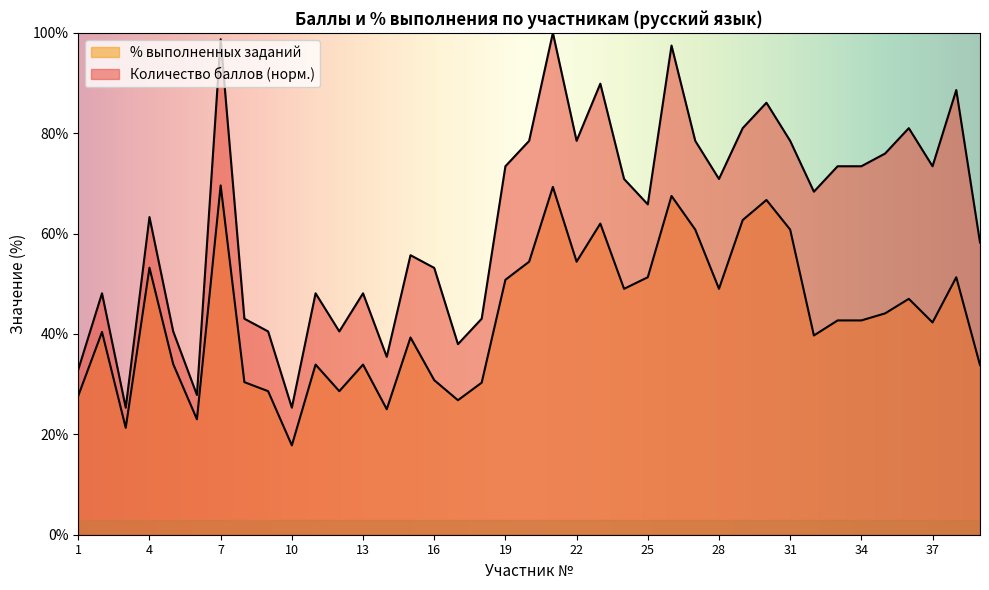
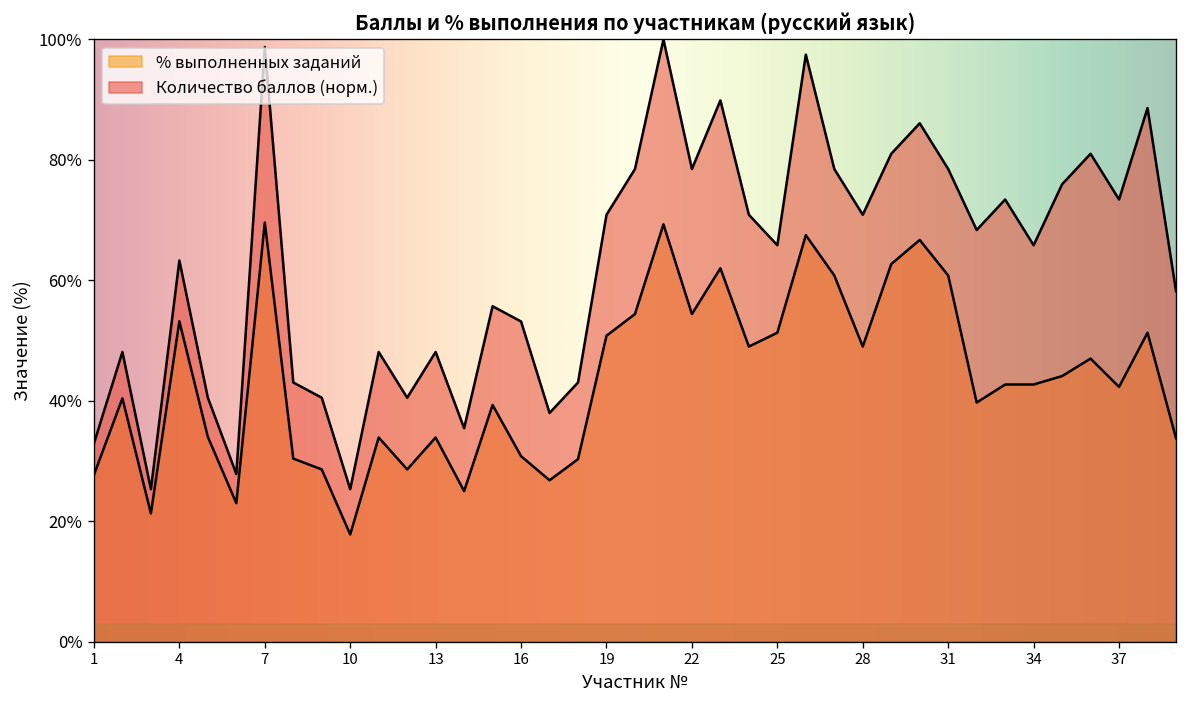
Количество баллов (норм.), 19: 73% -> 71%
Количество баллов (норм.), 34: 73% -> 66%
